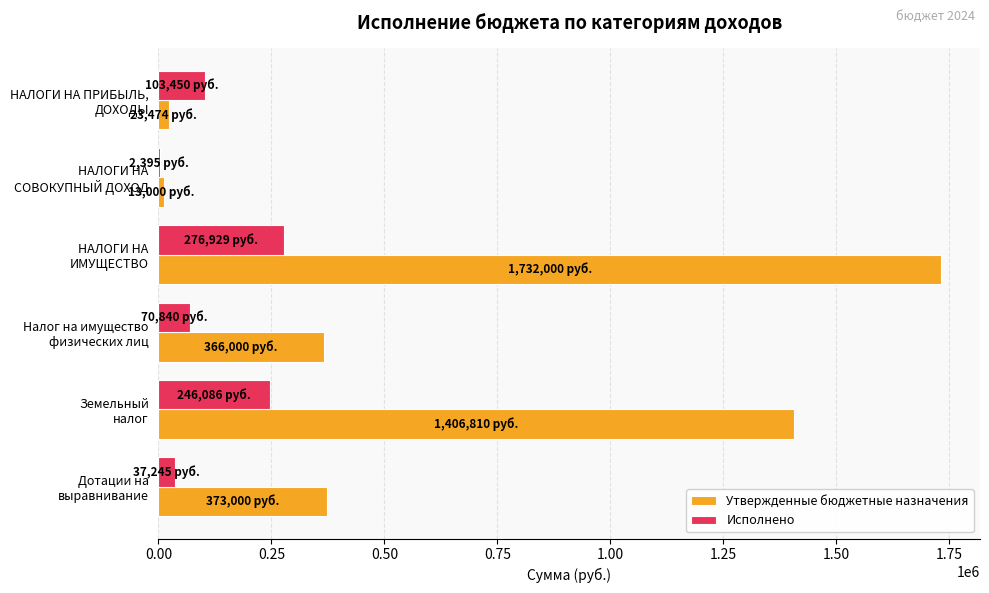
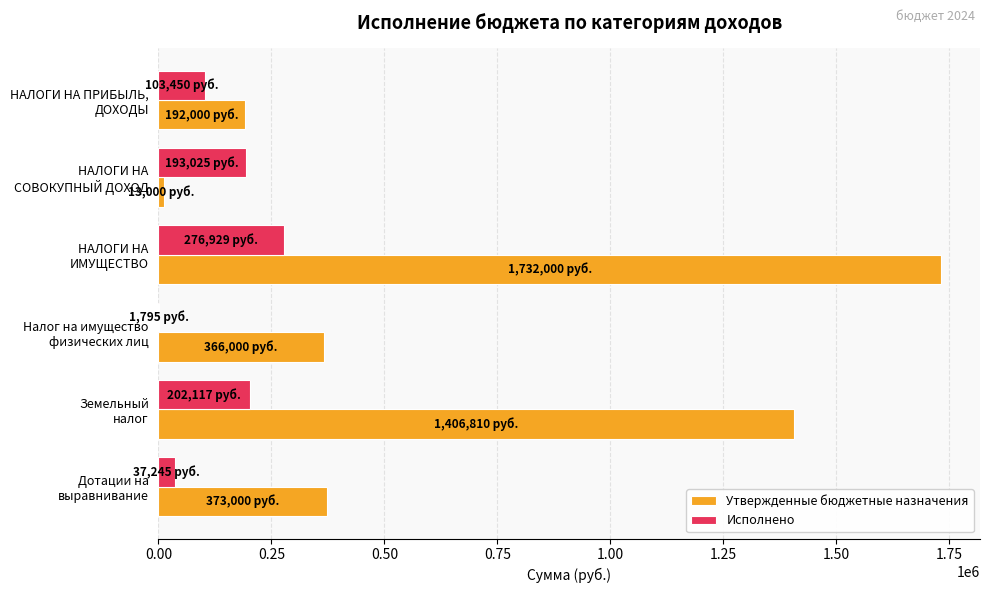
Утвержденные бюджетные назначения, НАЛОГИ НА ПРИБЫЛЬ, ДОХОДЫ: 23,474 -> 192,000
Исполнено, НАЛОГИ НА СОВОКУПНЫЙ ДОХОД: 2,395 -> 193,025
Исполнено, Налог на имущество физических лиц: 70,840 -> 1,795
Исполнено, Земельный налог: 246,086 -> 202,117
